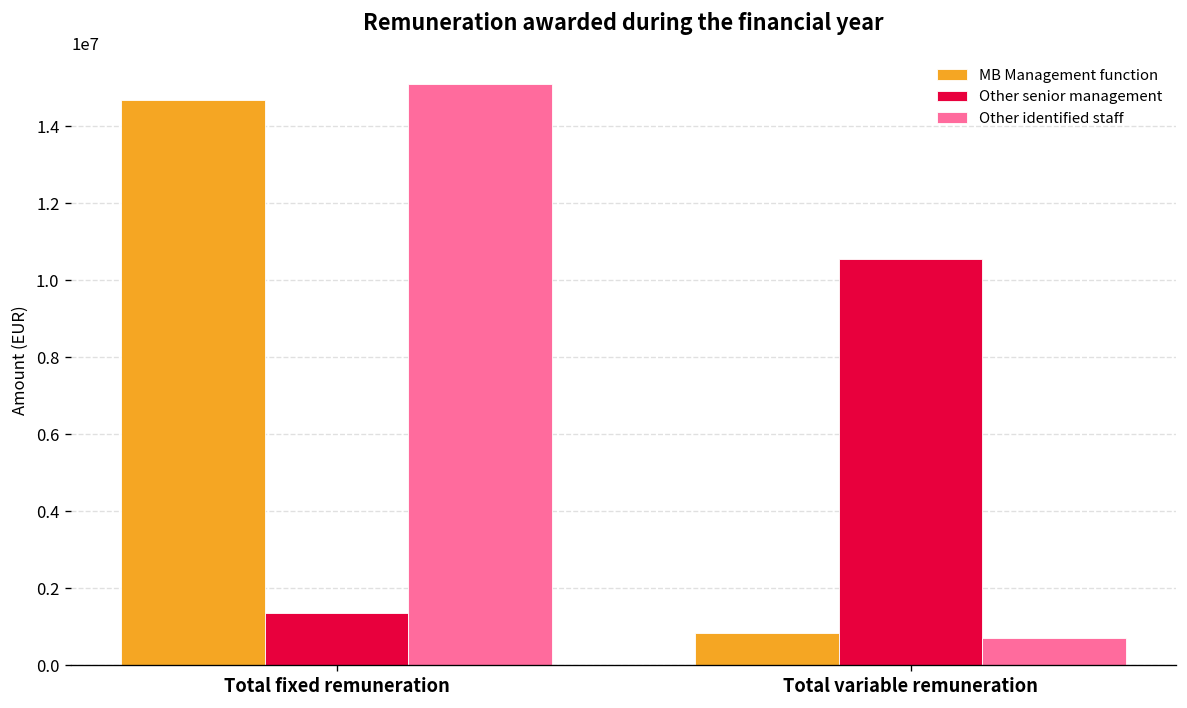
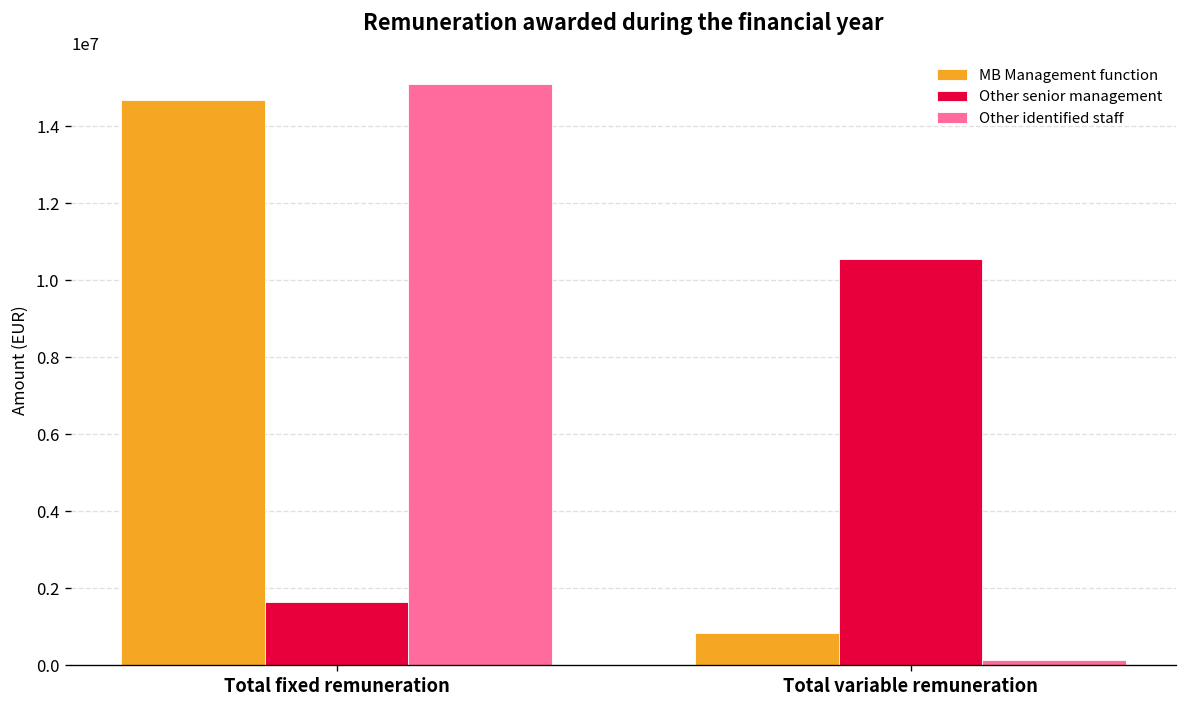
Other senior management, Total fixed remuneration: 1400000 -> 1600000
Other identified staff, Total variable remuneration: 700000 -> 100000
